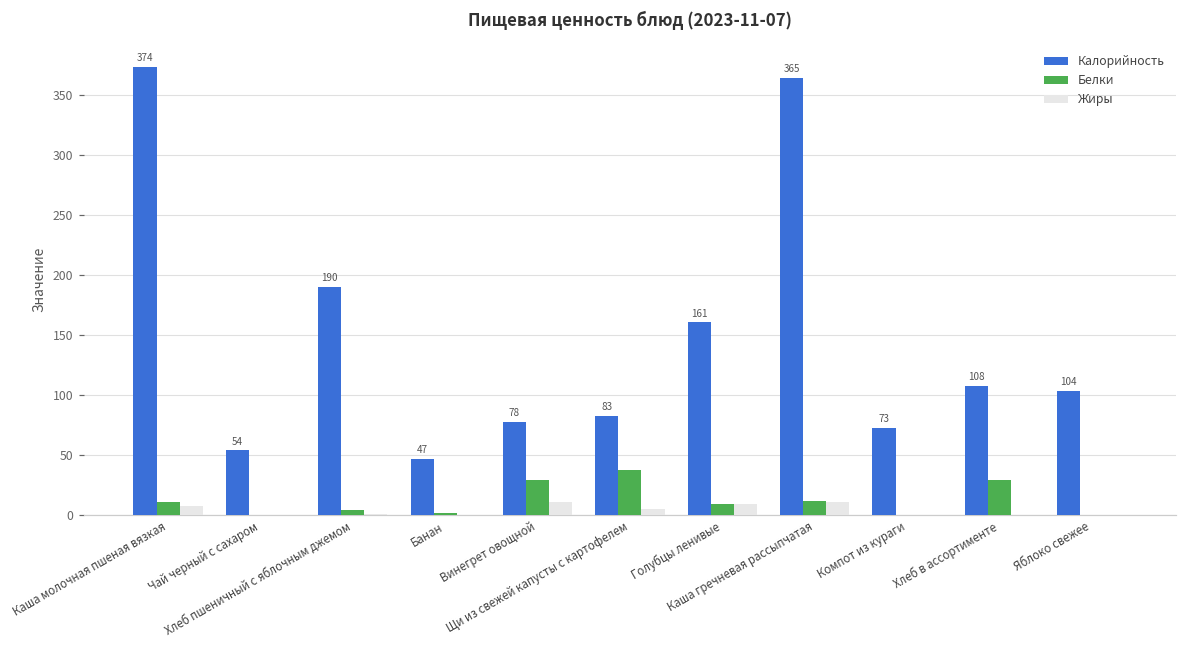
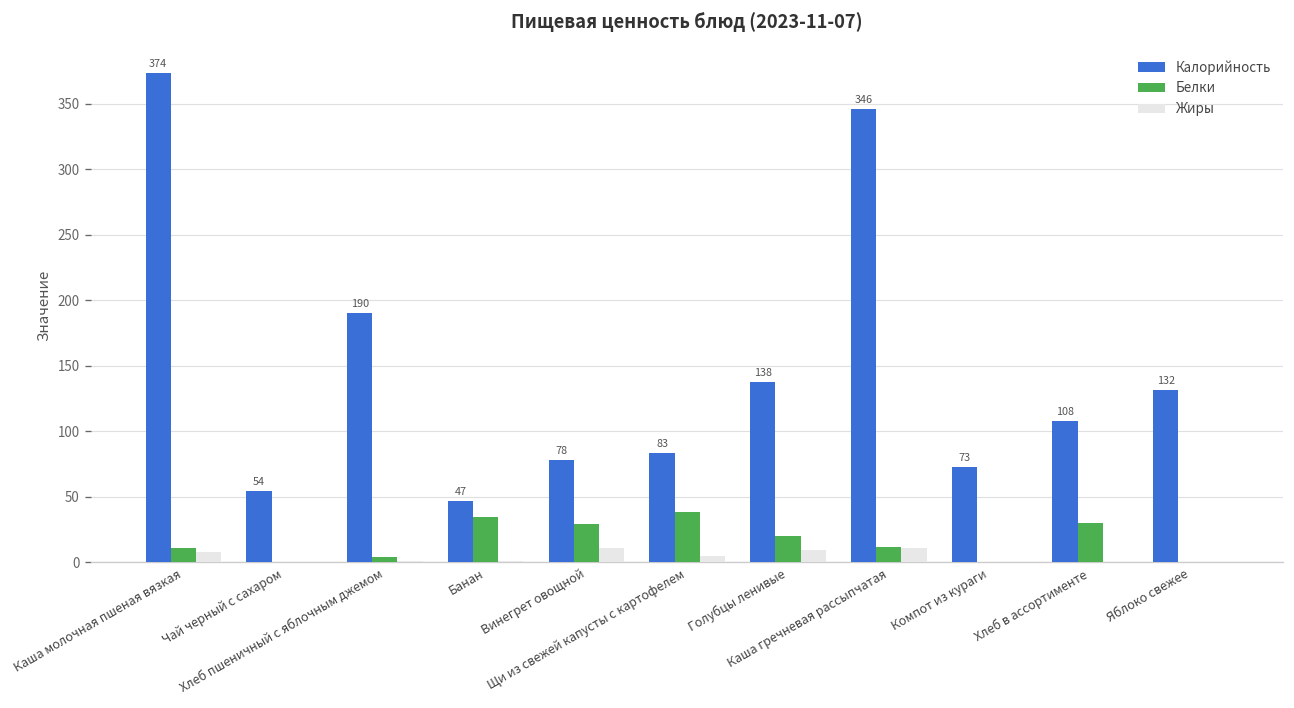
Белки, Банан: 2 -> 35
Калорийность, Голубцы ленивые: 161 -> 138
Белки, Голубцы ленивые: 9 -> 20
Калорийность, Каша гречневая рассыпчатая: 365 -> 346
Калорийность, Яблоко свежее: 104 -> 132
